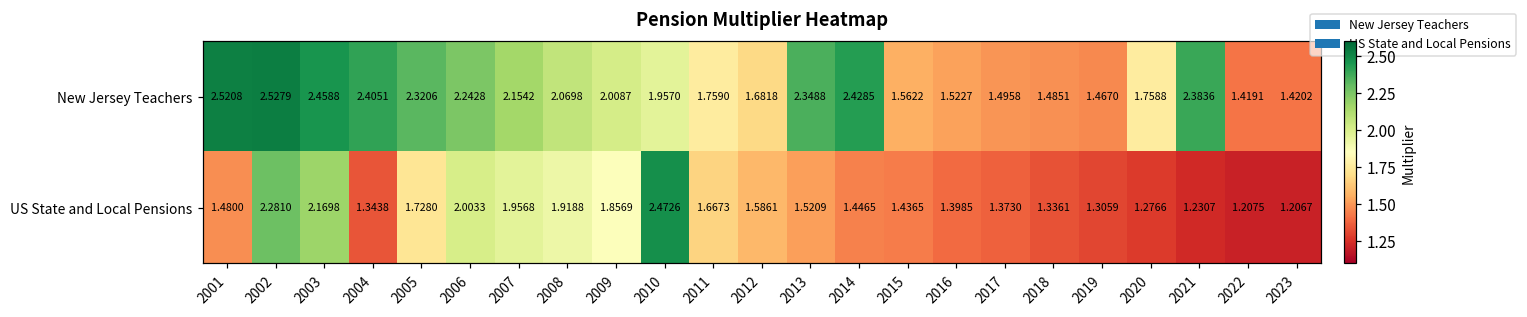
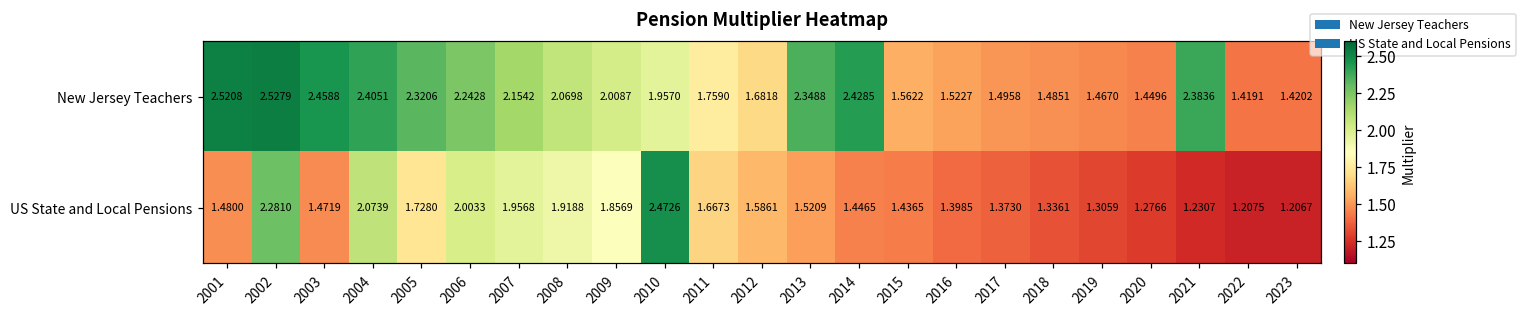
New Jersey Teachers, 2020: 1.7588 -> 1.4496
US State and Local Pensions, 2003: 2.1698 -> 1.4719
US State and Local Pensions, 2004: 1.3438 -> 2.0739
